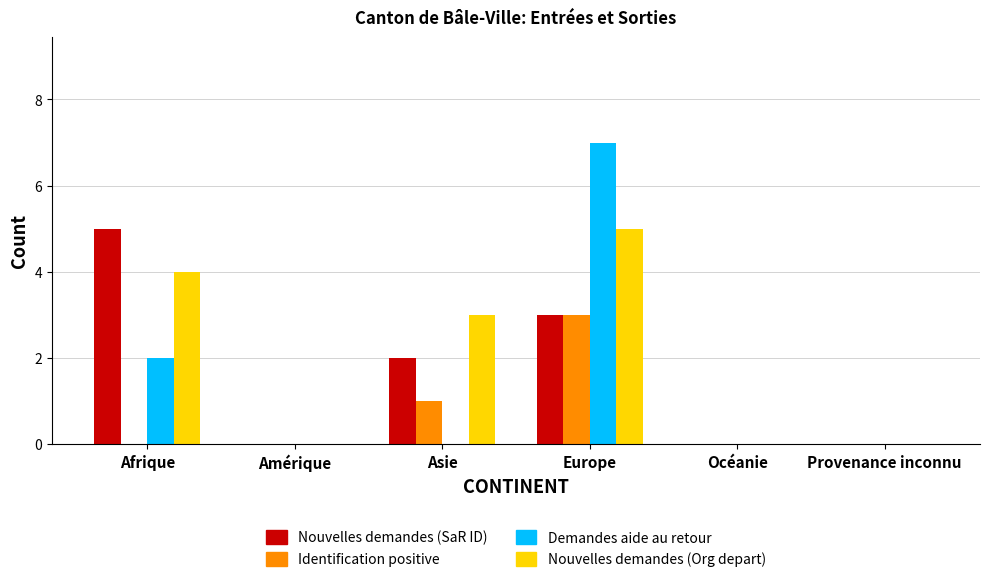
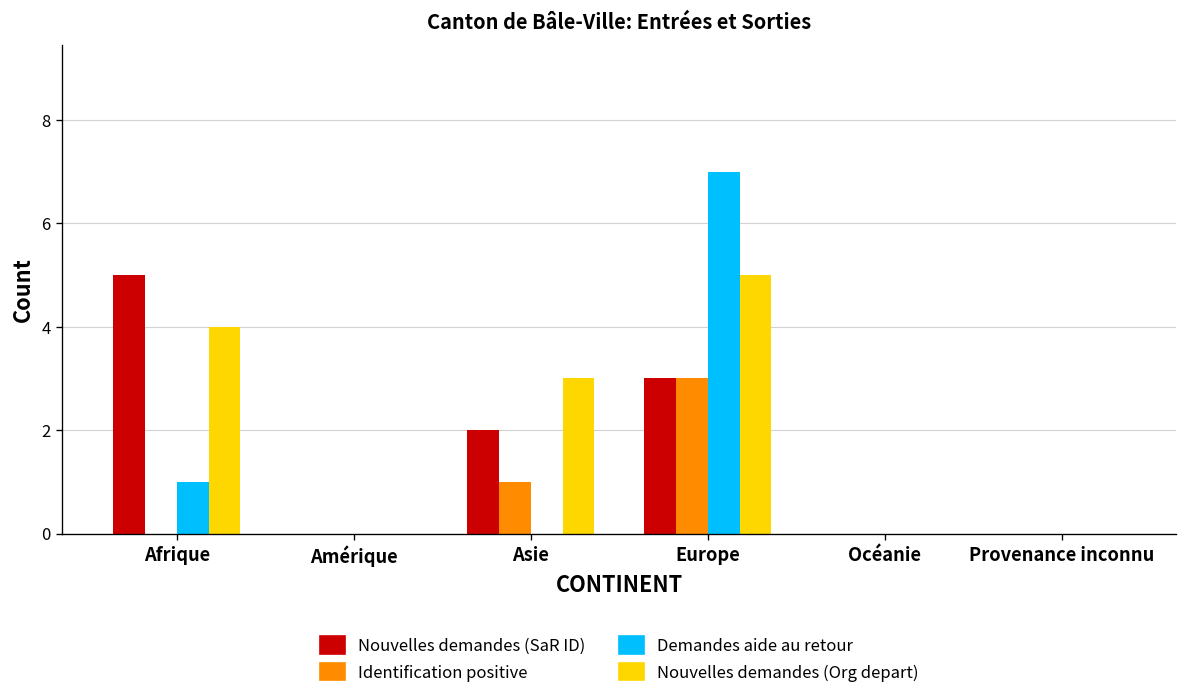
Demandes aide au retour, Afrique: 2 -> 1
